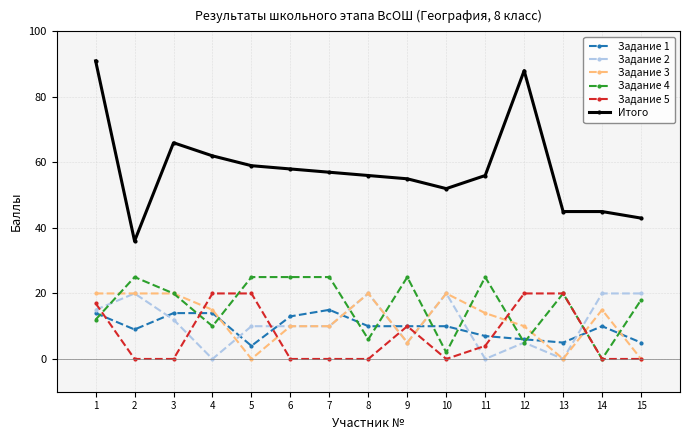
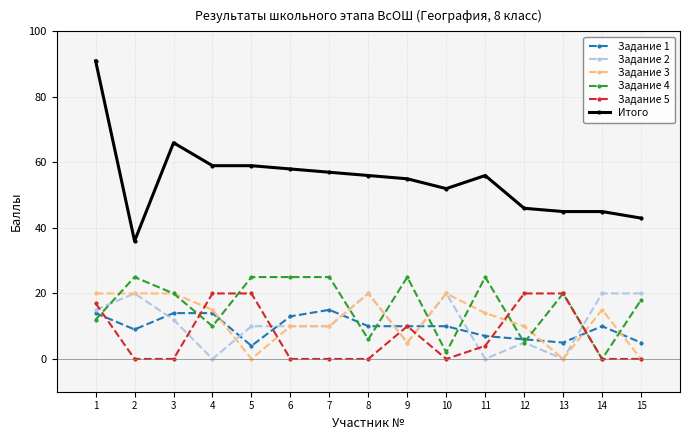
Итого, 4: 62 -> 59
Итого, 12: 88 -> 46
